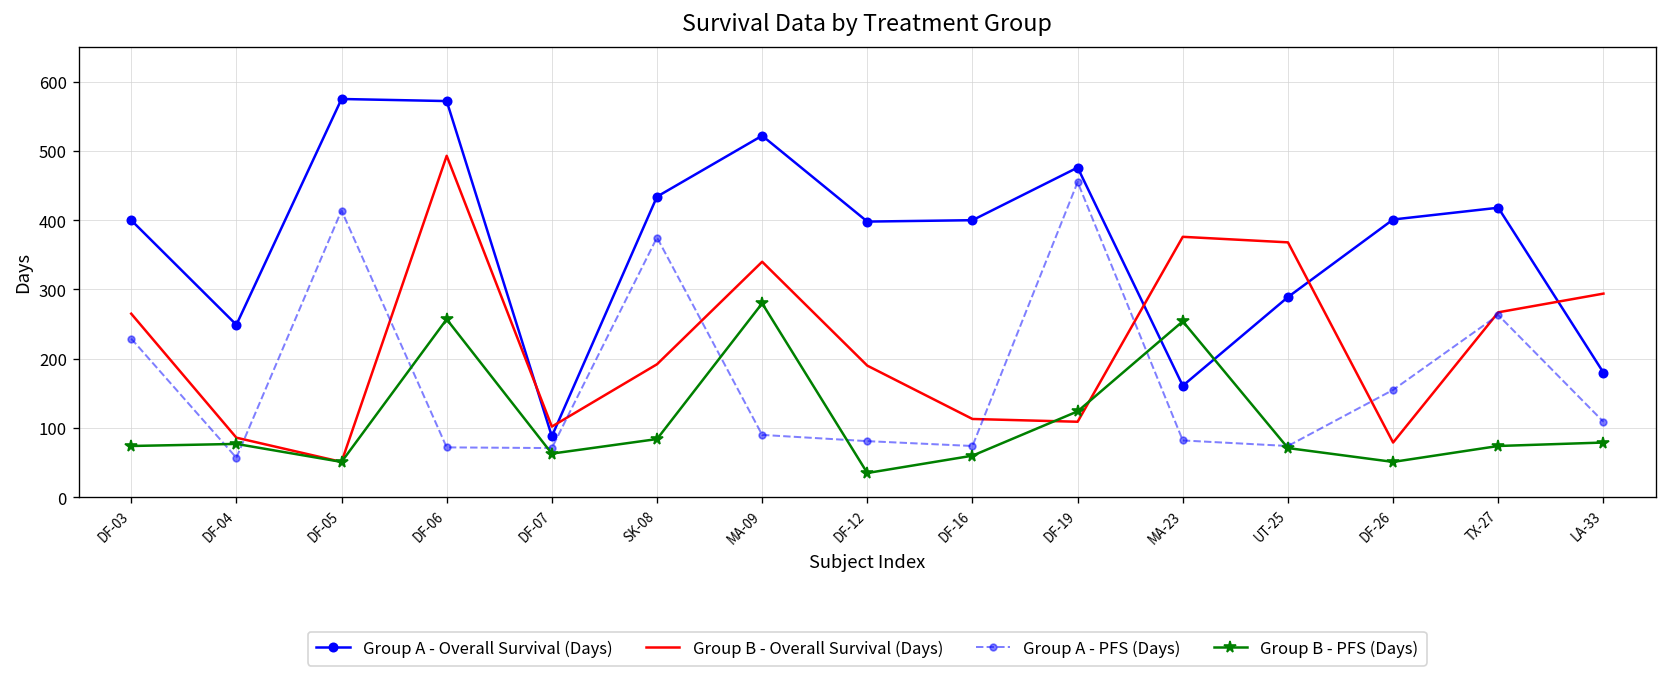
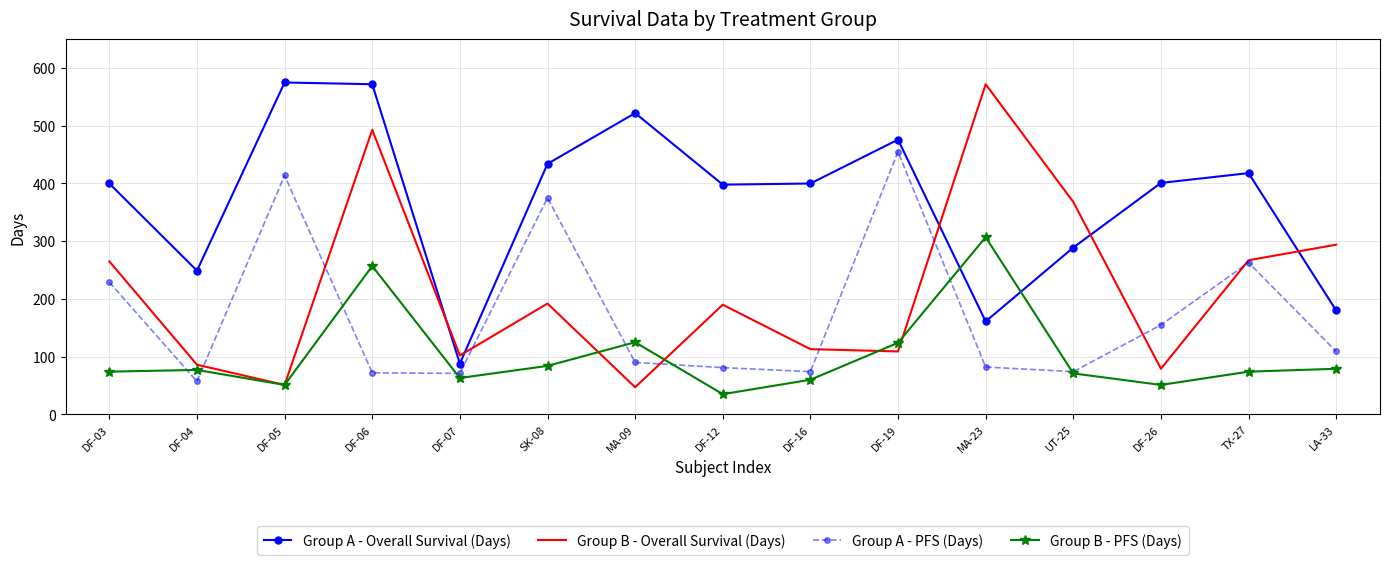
Group B - Overall Survival (Days), MA-09: 340 -> 50
Group B - PFS (Days), MA-09: 280 -> 130
Group B - Overall Survival (Days), MA-23: 380 -> 570
Group B - PFS (Days), MA-23: 250 -> 310
